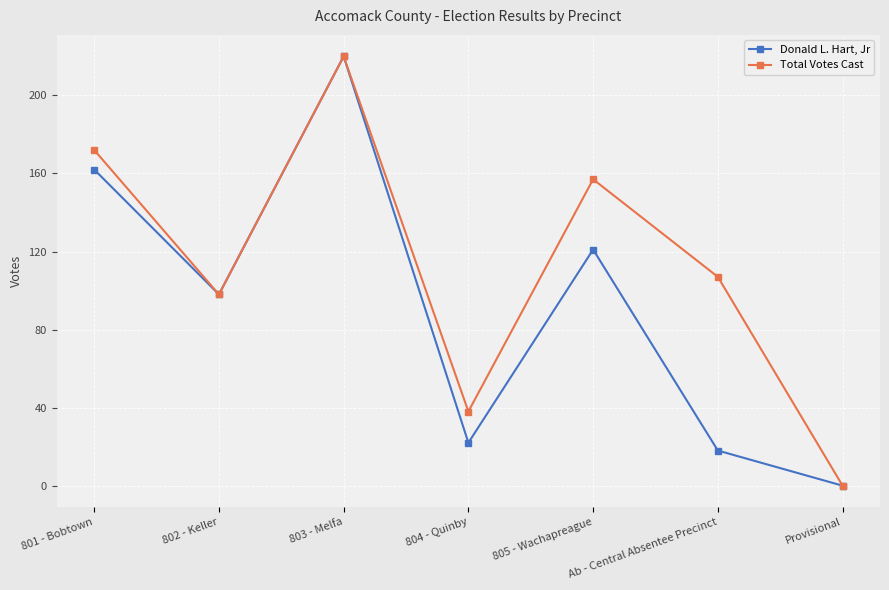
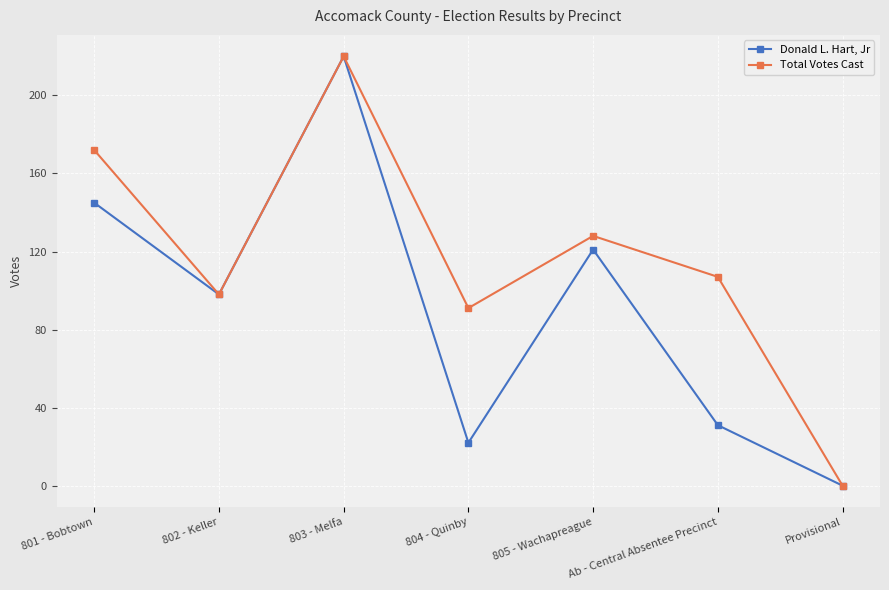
Donald L. Hart, Jr, 801 - Bobtown: 162 -> 145
Total Votes Cast, 804 - Quinby: 38 -> 91
Total Votes Cast, 805 - Wachapreague: 157 -> 128
Donald L. Hart, Jr, Ab - Central Absentee Precinct: 18 -> 31
